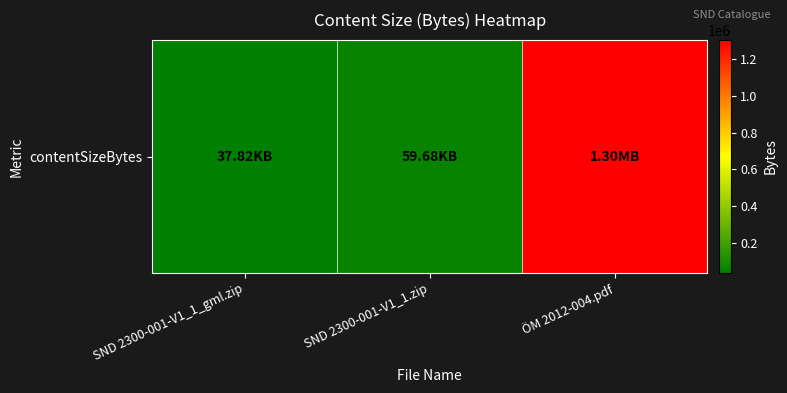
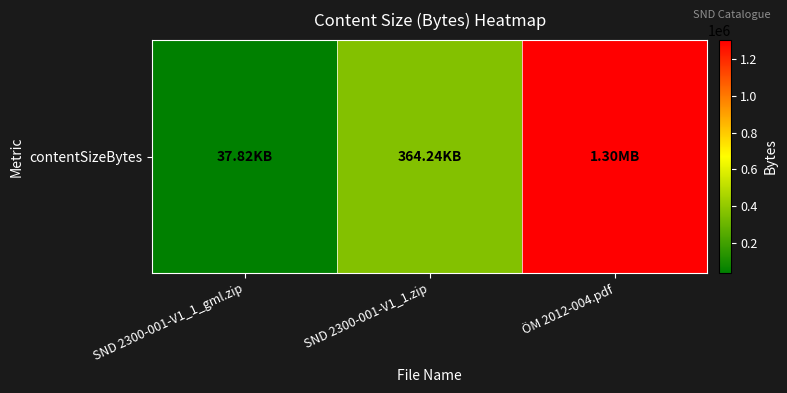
contentSizeBytes, SND 2300-001-V1_1.zip: 59.68 -> 364.24
